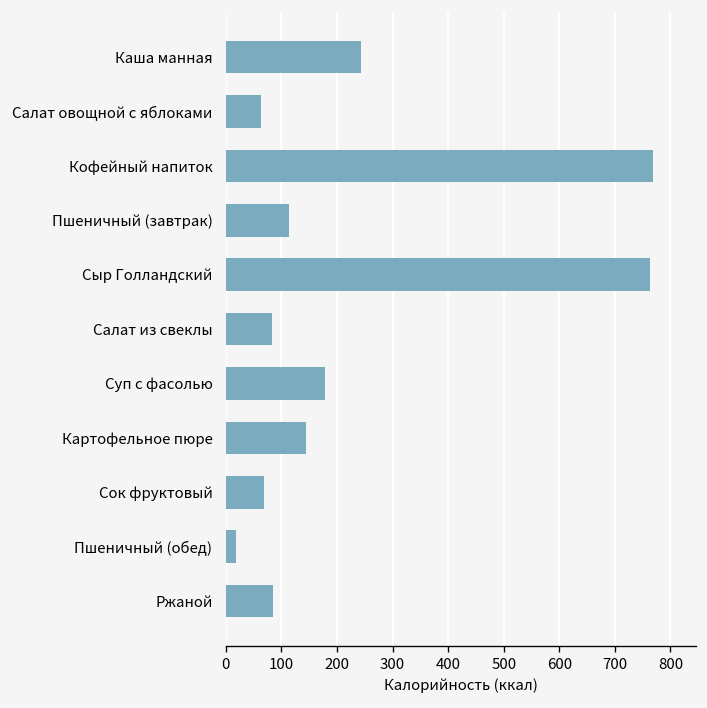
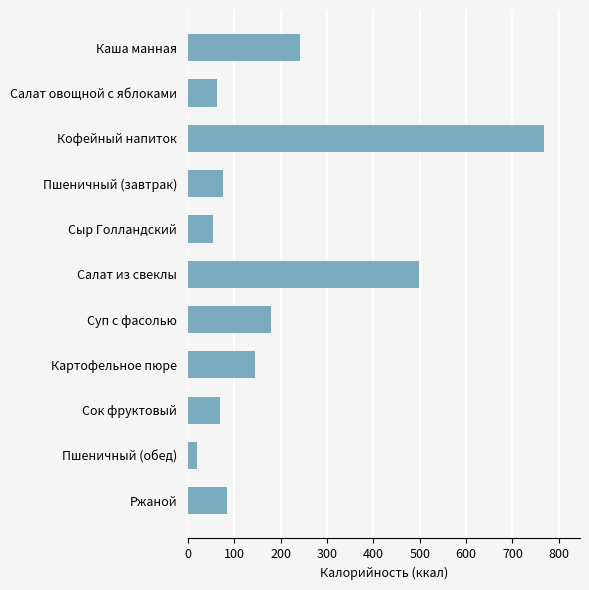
Пшеничный (завтрак): 110 -> 70
Сыр Голландский: 760 -> 50
Салат из свеклы: 80 -> 500
